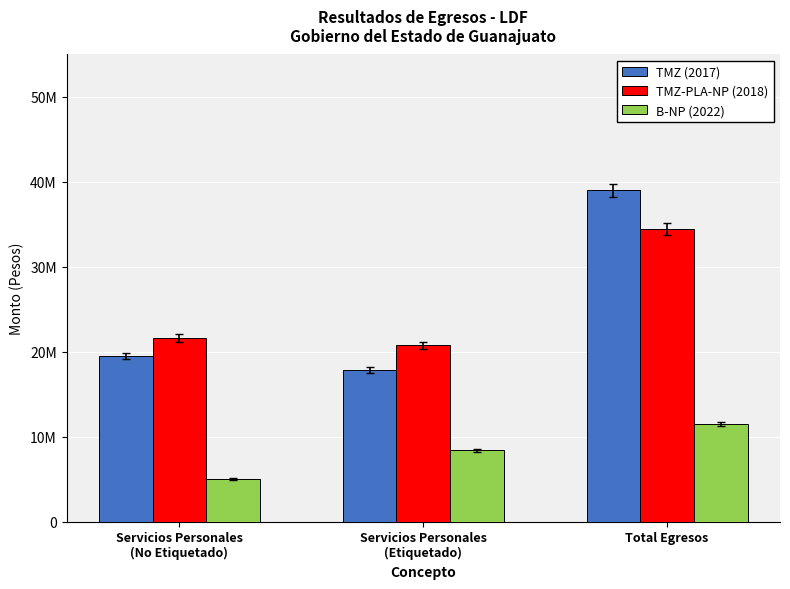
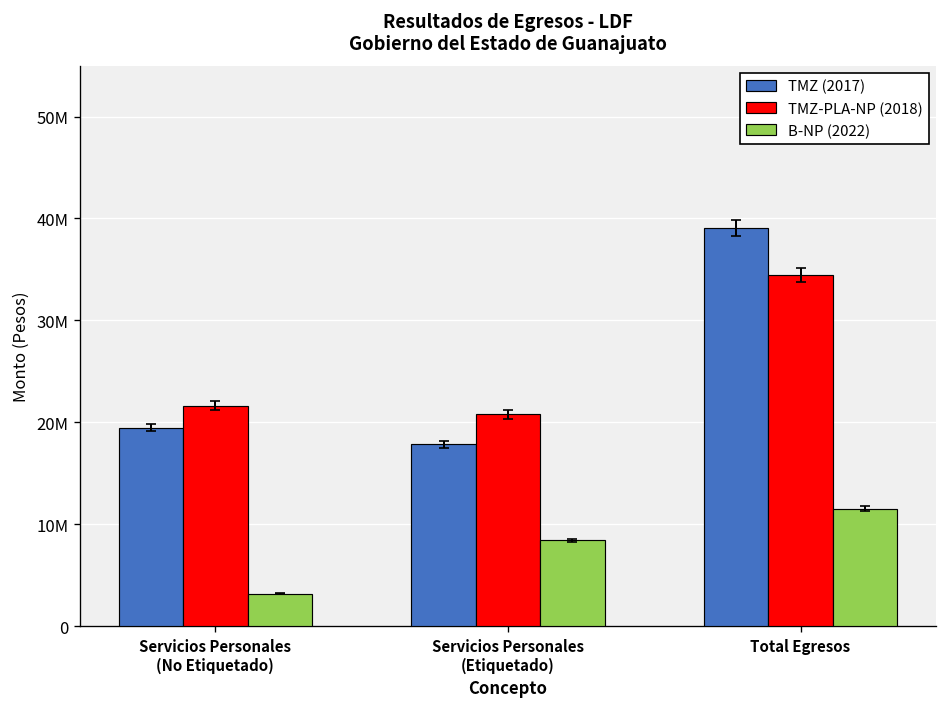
B-NP (2022), Servicios Personales (No Etiquetado): 5000000 -> 3000000
